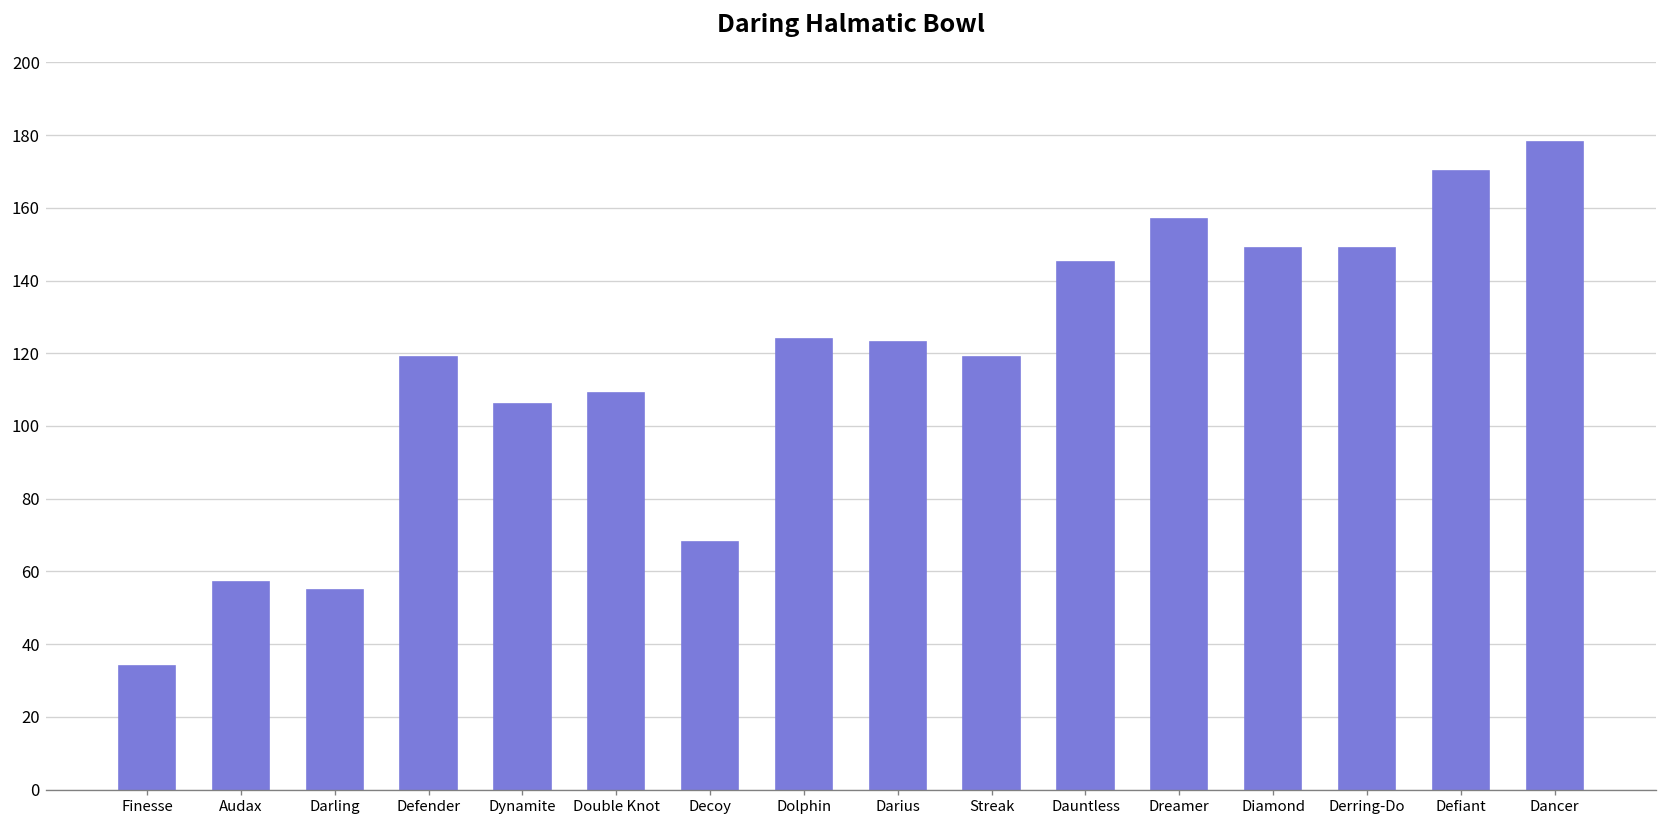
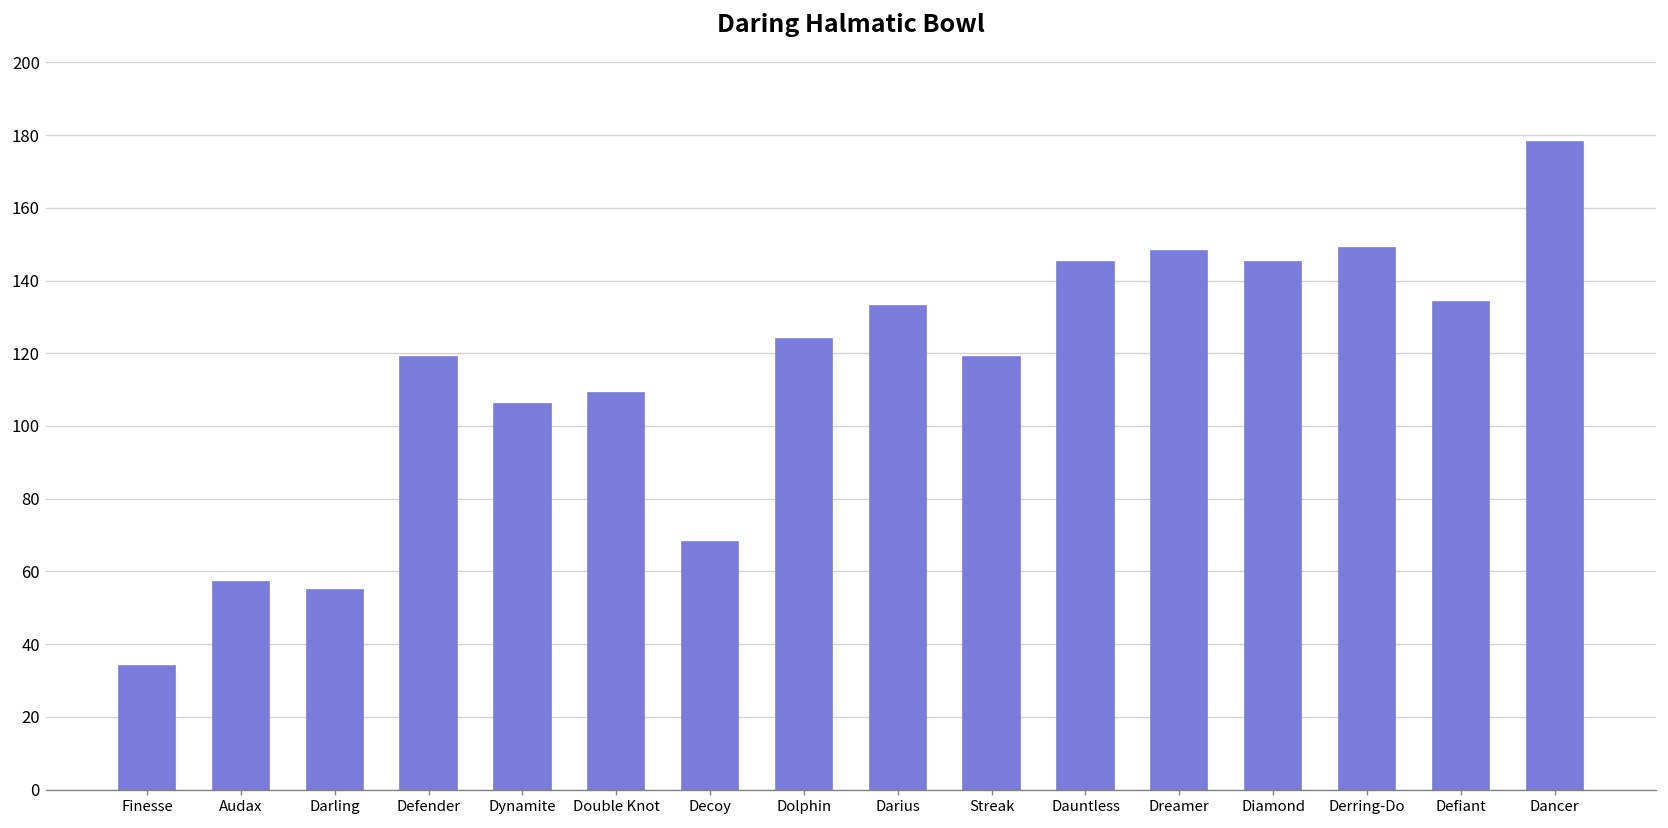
Darius: 123 -> 133
Dreamer: 157 -> 148
Diamond: 149 -> 145
Defiant: 170 -> 134
